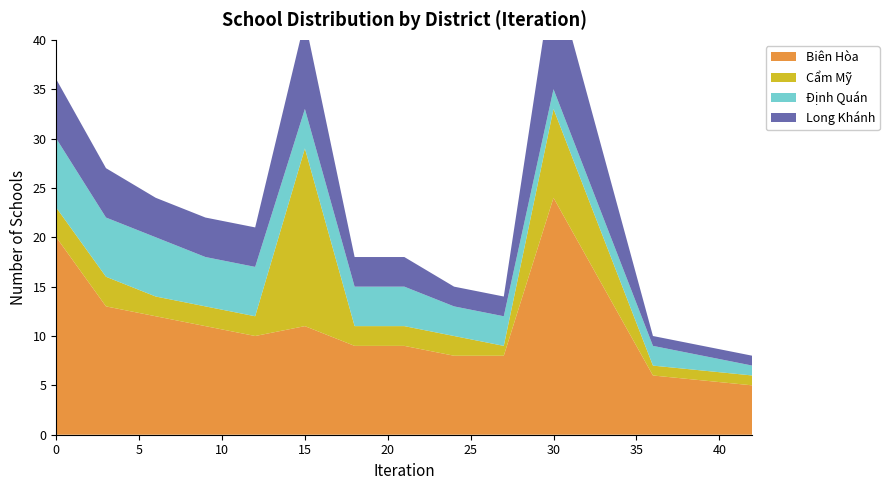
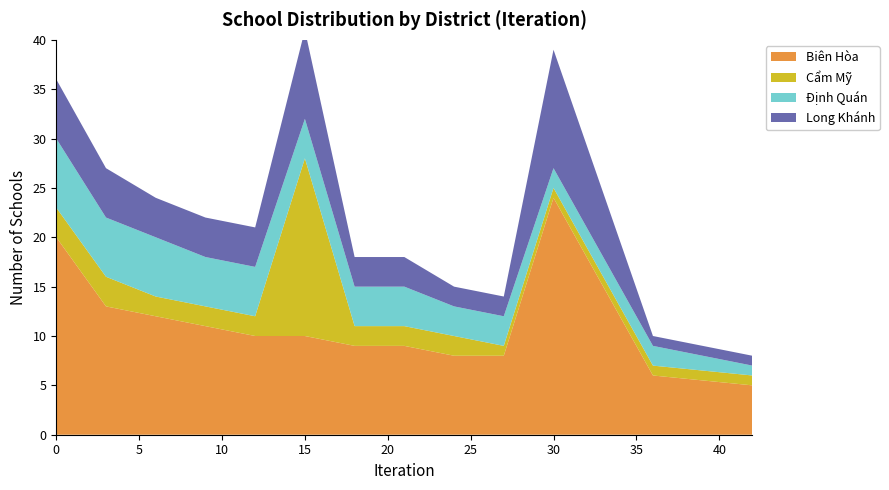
Biên Hòa, 15: 11 -> 10
Cẩm Mỹ, 30: 9 -> 1
